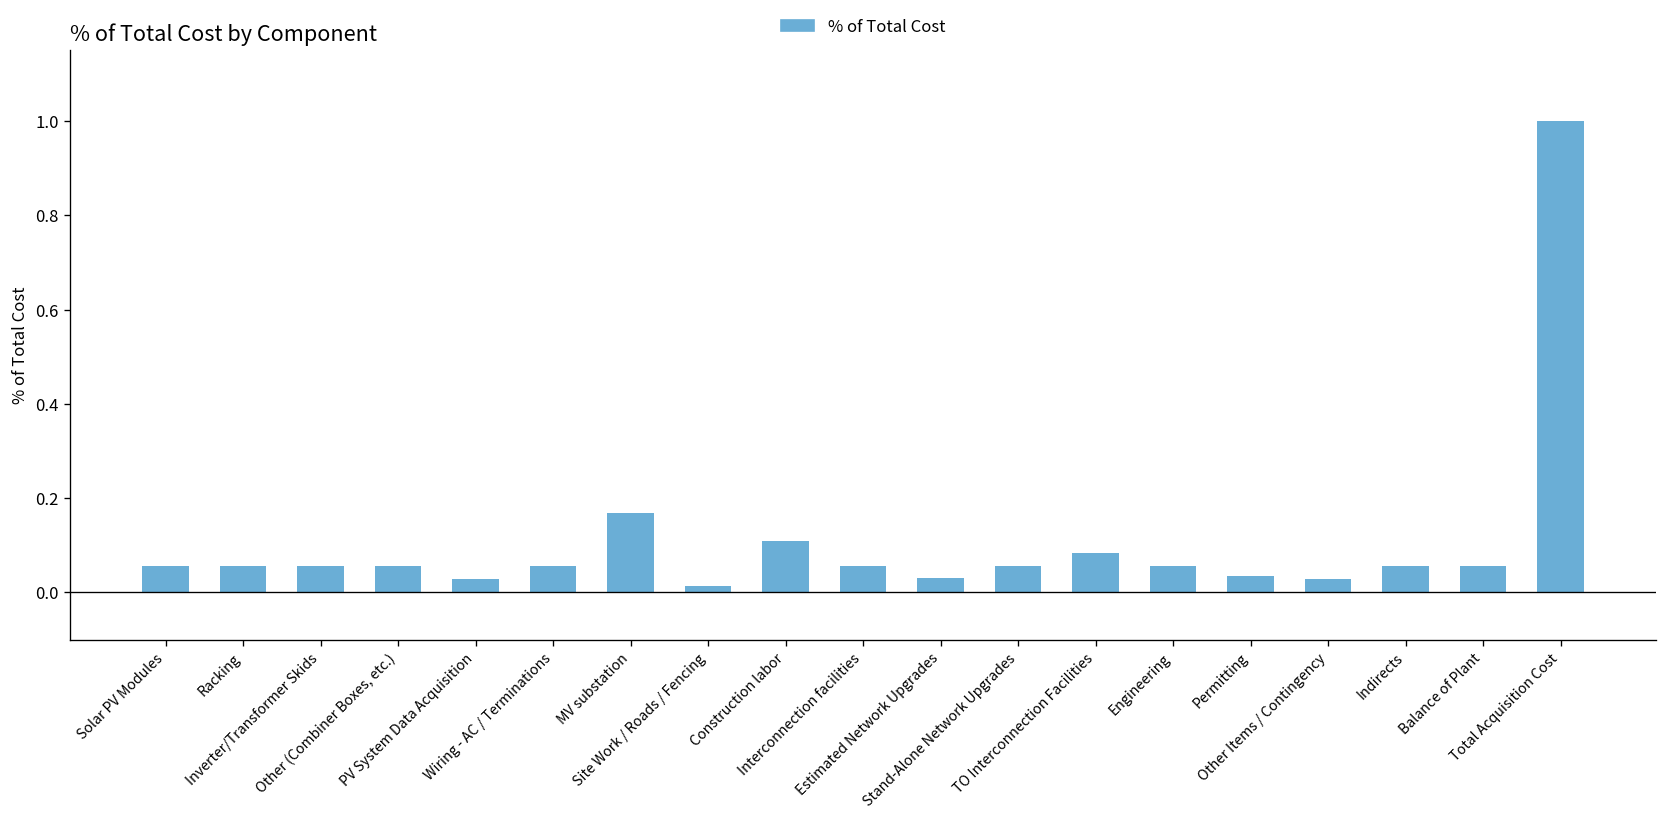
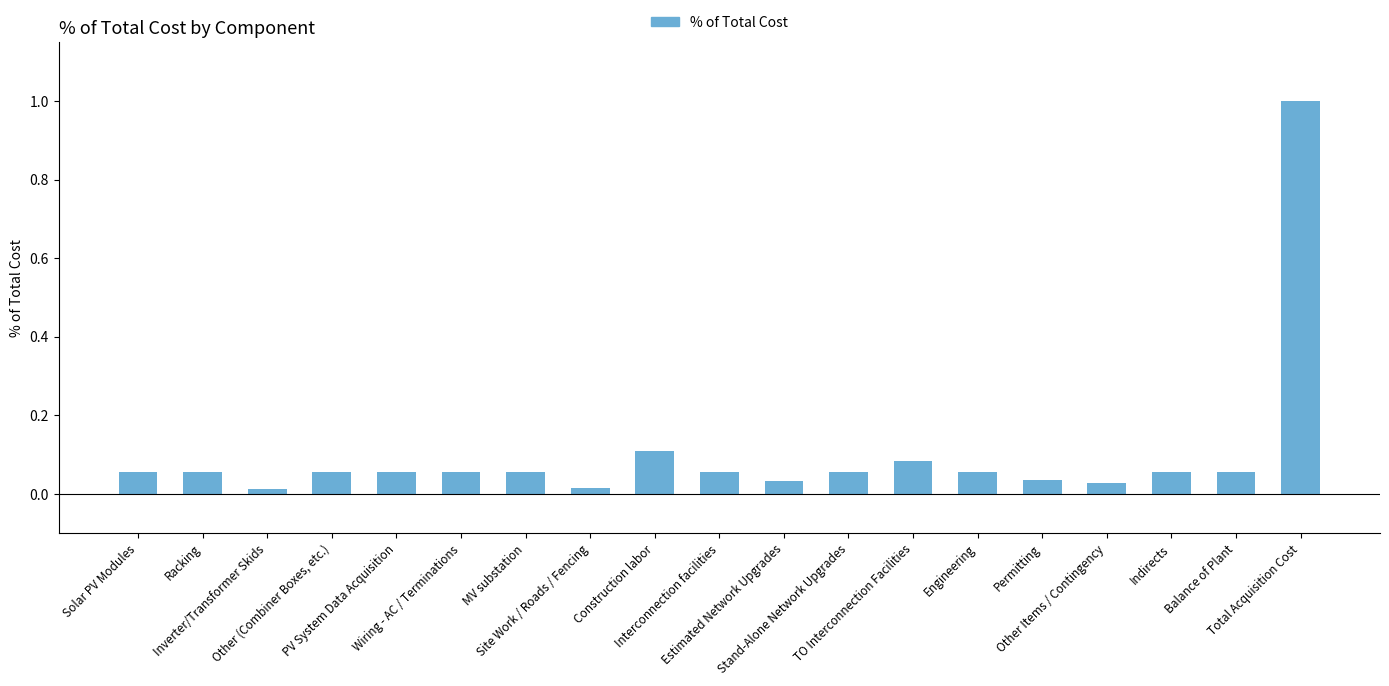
Inverter/Transformer Skids: 0.06 -> 0.01
PV System Data Acquisition: 0.03 -> 0.06
MV substation: 0.17 -> 0.06
